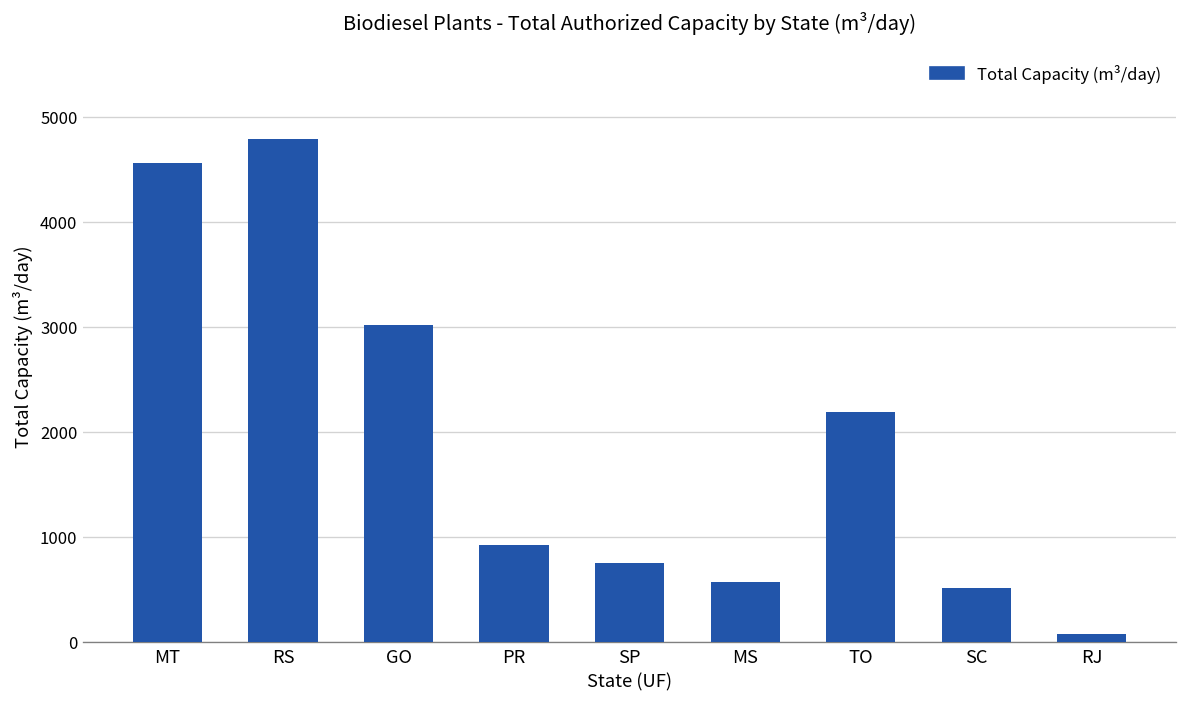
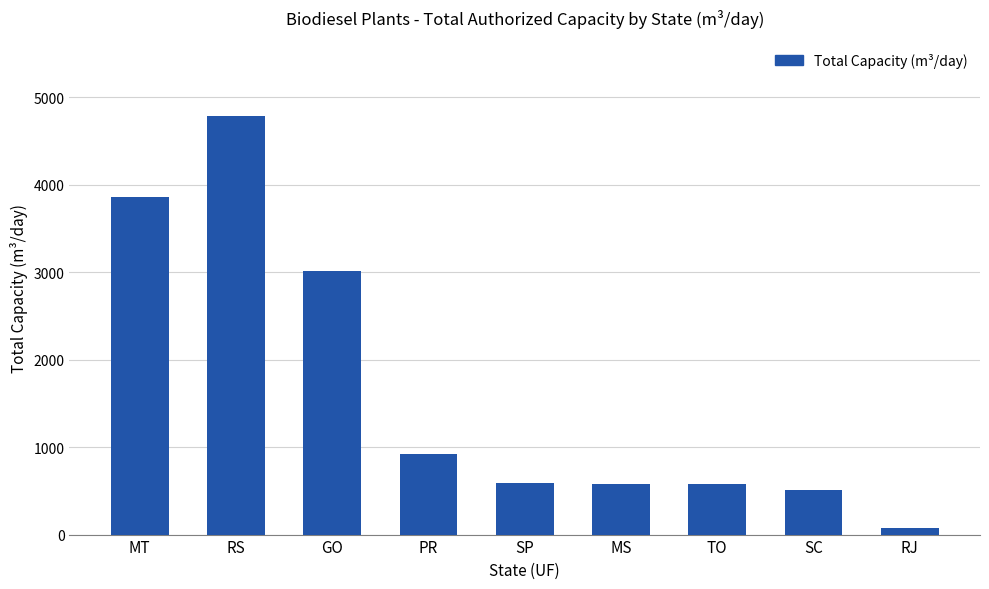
MT: 4600 -> 3900
SP: 800 -> 600
TO: 2200 -> 600
